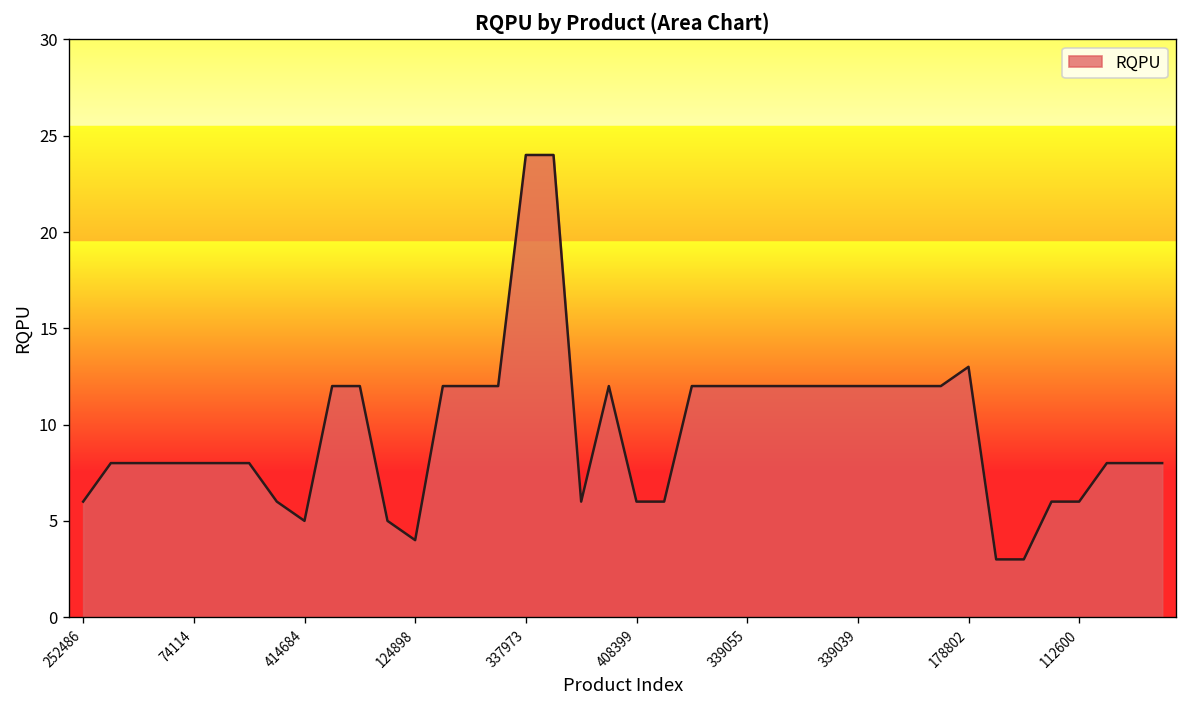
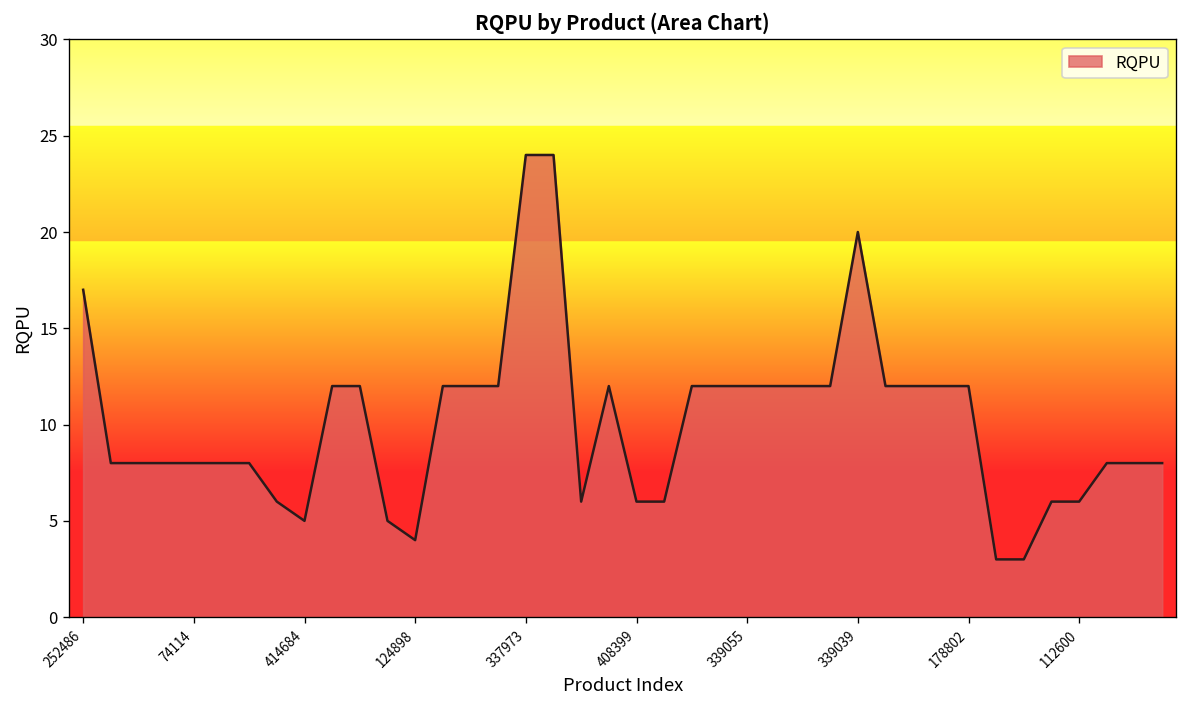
252486: 6 -> 17
339039: 12 -> 20
178802: 13 -> 12
